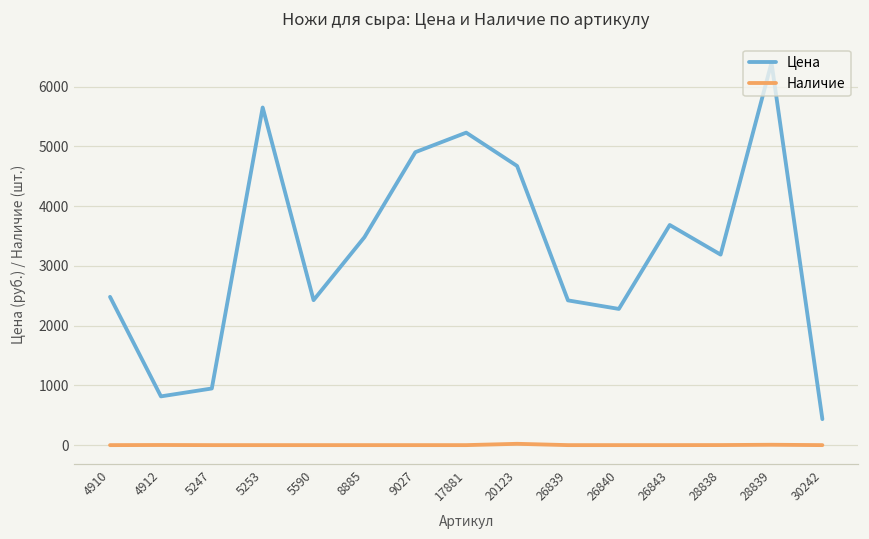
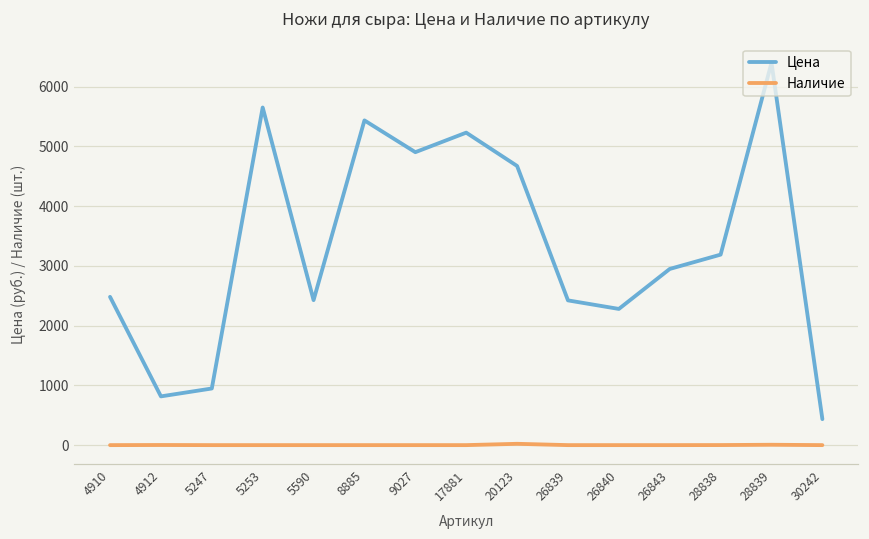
Цена, 8885: 3500 -> 5400
Цена, 26843: 3700 -> 2900
